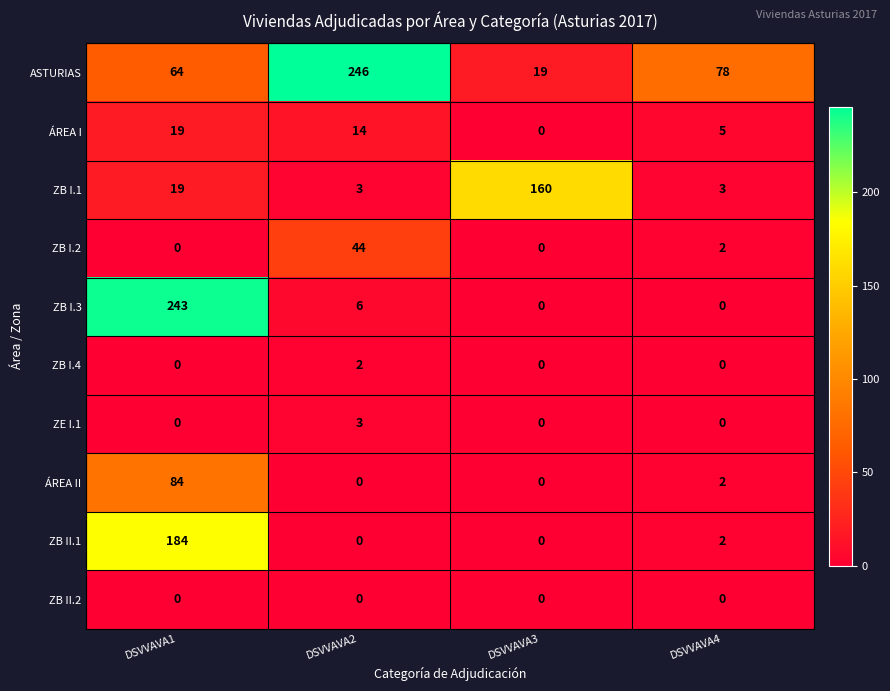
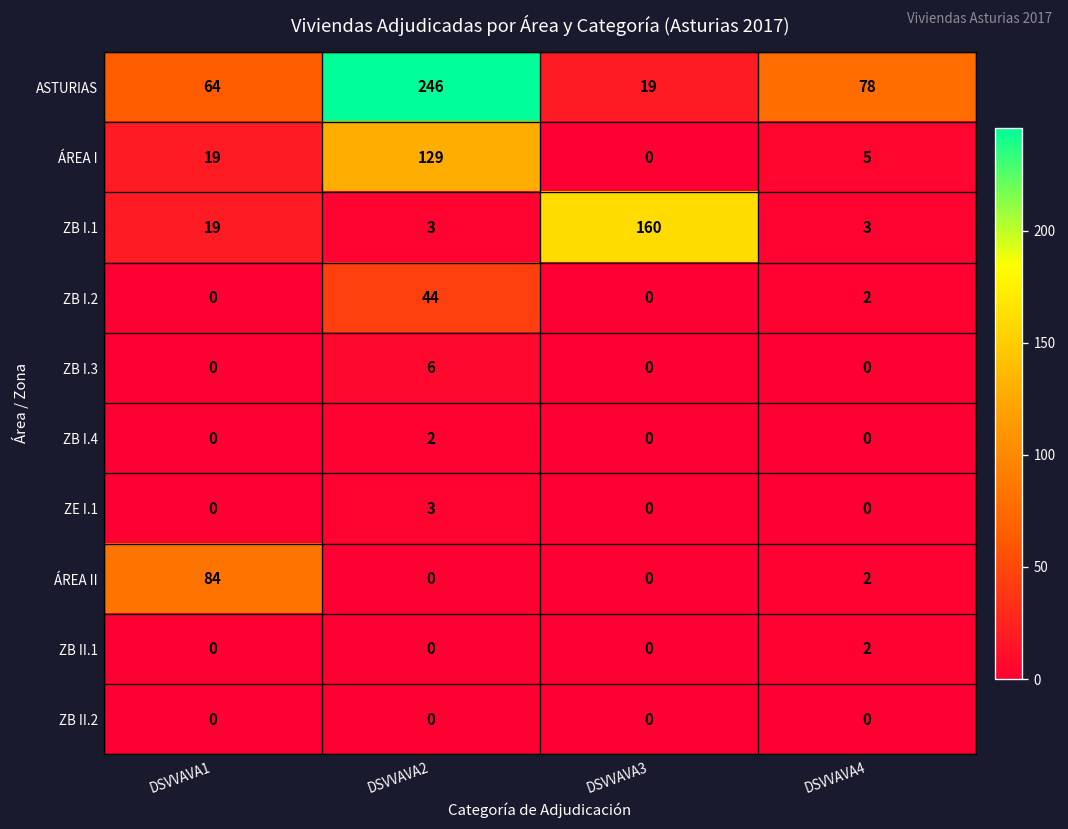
ÁREA I, DSVVAVA2: 14 -> 129
ZB I.3, DSVVAVA1: 243 -> 0
ZB II.1, DSVVAVA1: 184 -> 0
